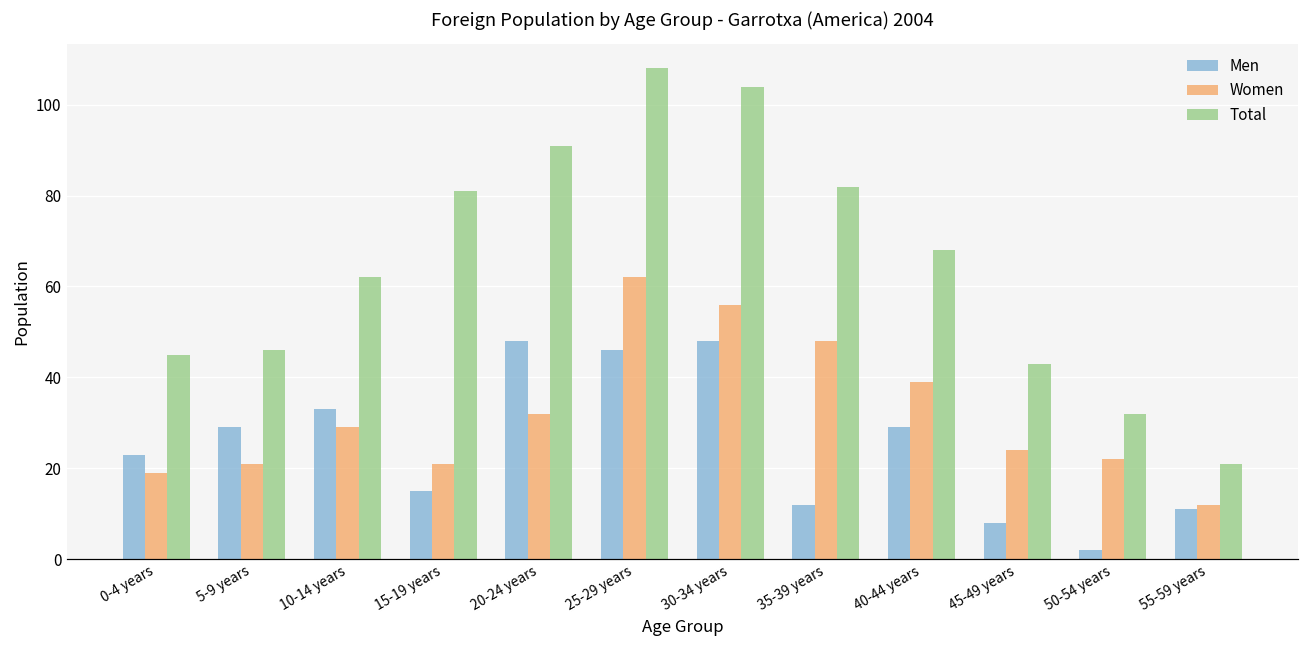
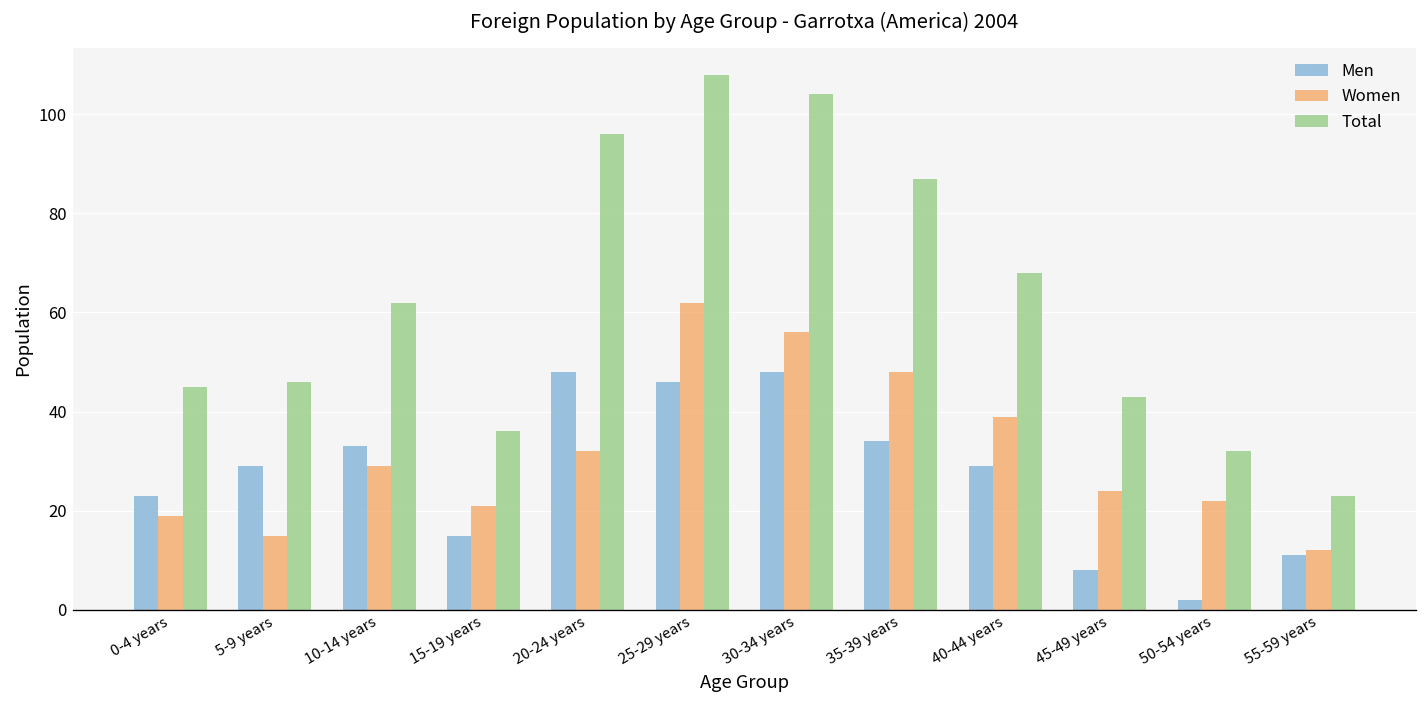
Women, 5-9 years: 21 -> 15
Total, 15-19 years: 81 -> 36
Total, 20-24 years: 91 -> 96
Men, 35-39 years: 12 -> 34
Total, 35-39 years: 82 -> 87
Total, 55-59 years: 21 -> 23
